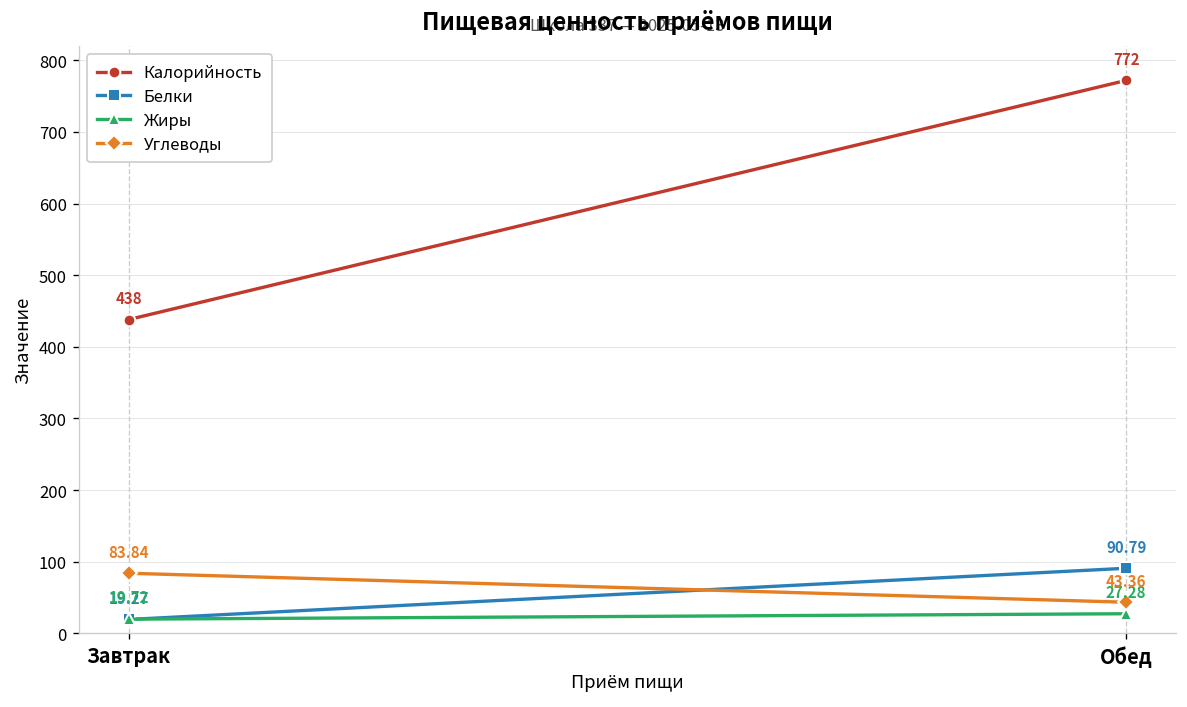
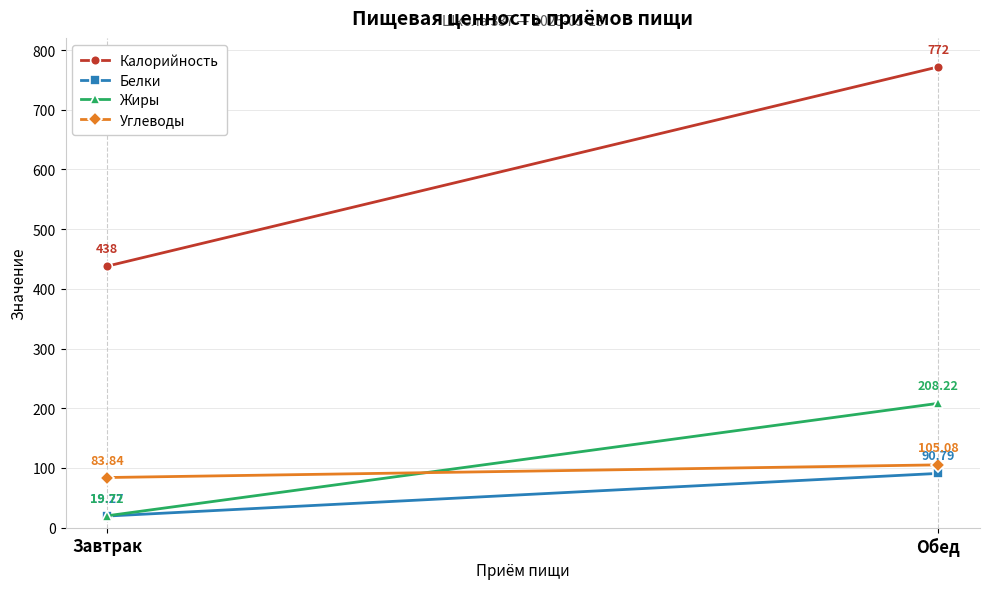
Жиры, Обед: 27.28 -> 208.22
Углеводы, Обед: 43.36 -> 105.08
